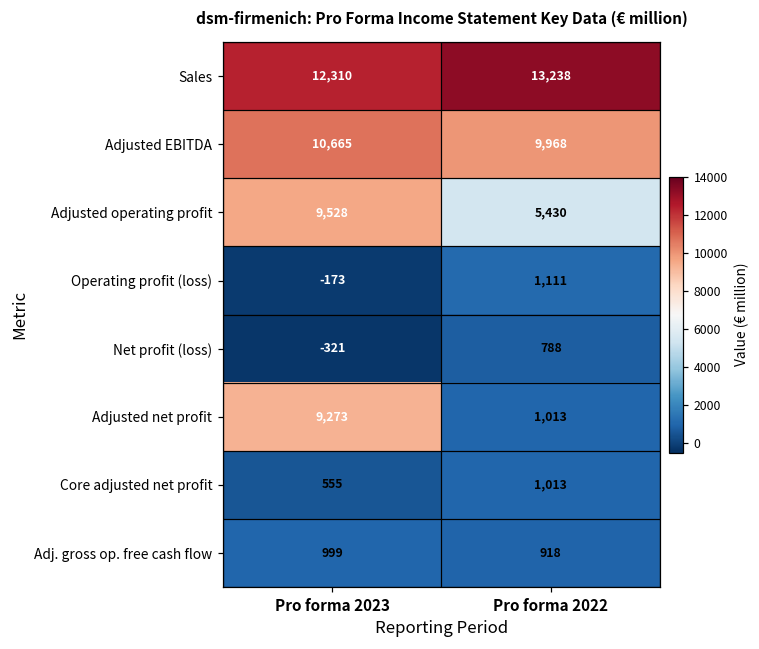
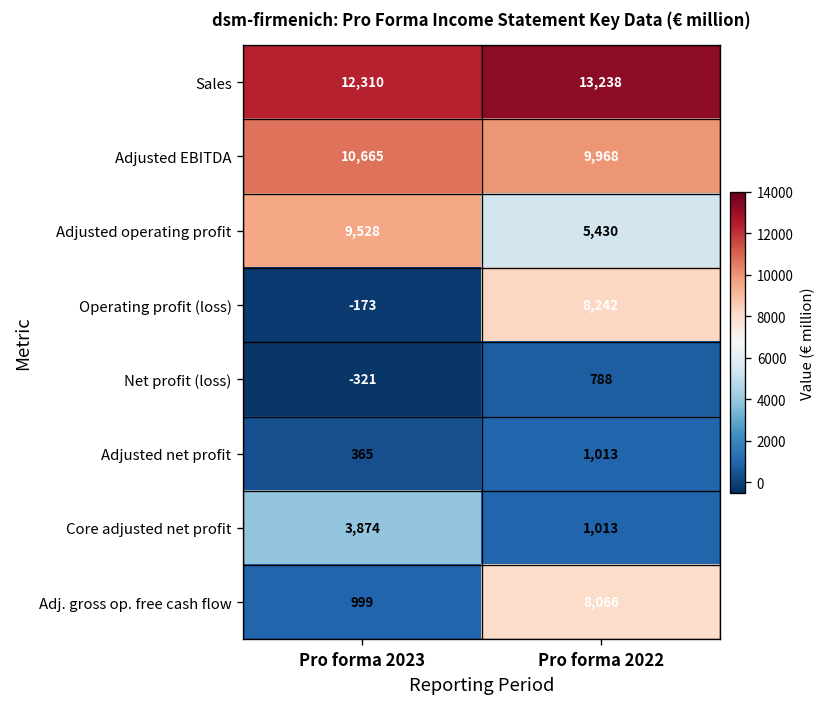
Operating profit (loss), Pro forma 2022: 1,111 -> 8,242
Adjusted net profit, Pro forma 2023: 9,273 -> 365
Core adjusted net profit, Pro forma 2023: 555 -> 3,874
Adj. gross op. free cash flow, Pro forma 2022: 918 -> 8,066
